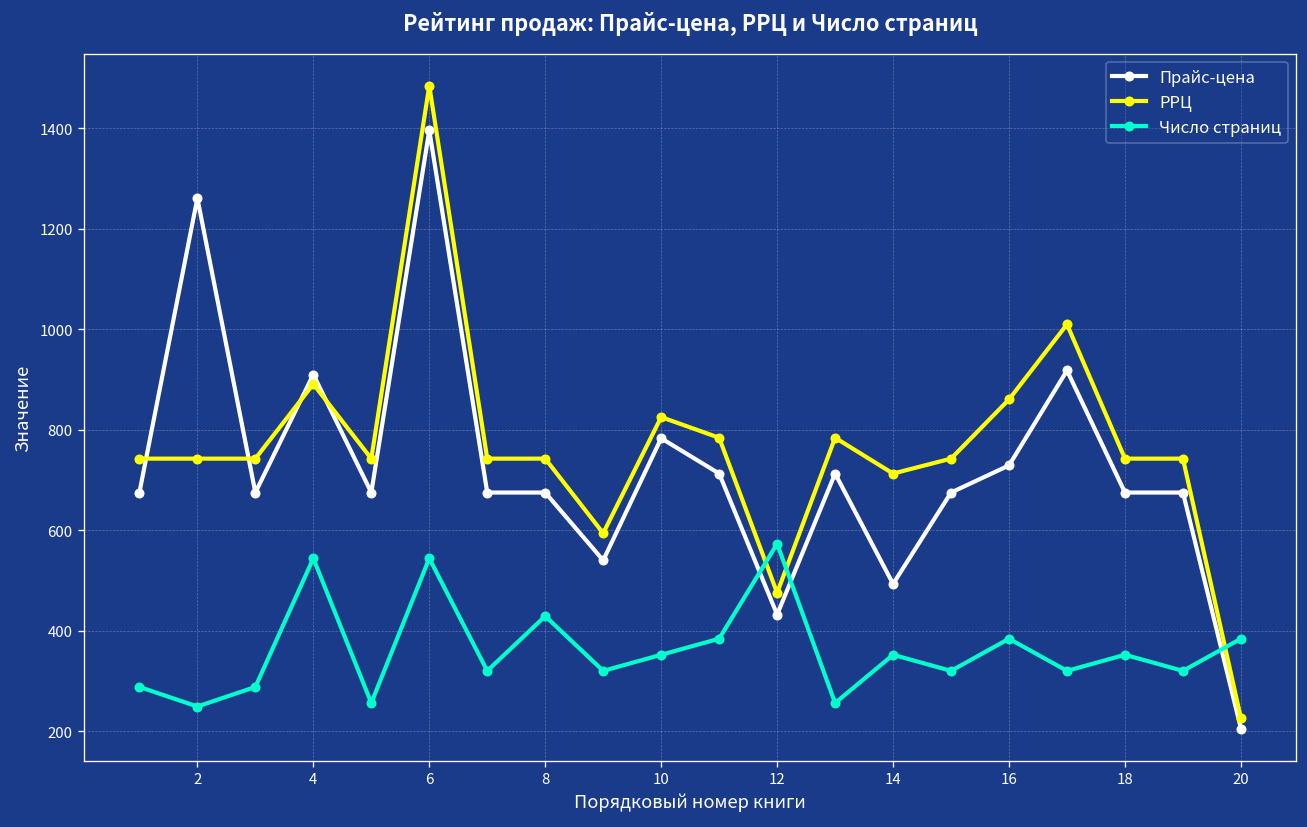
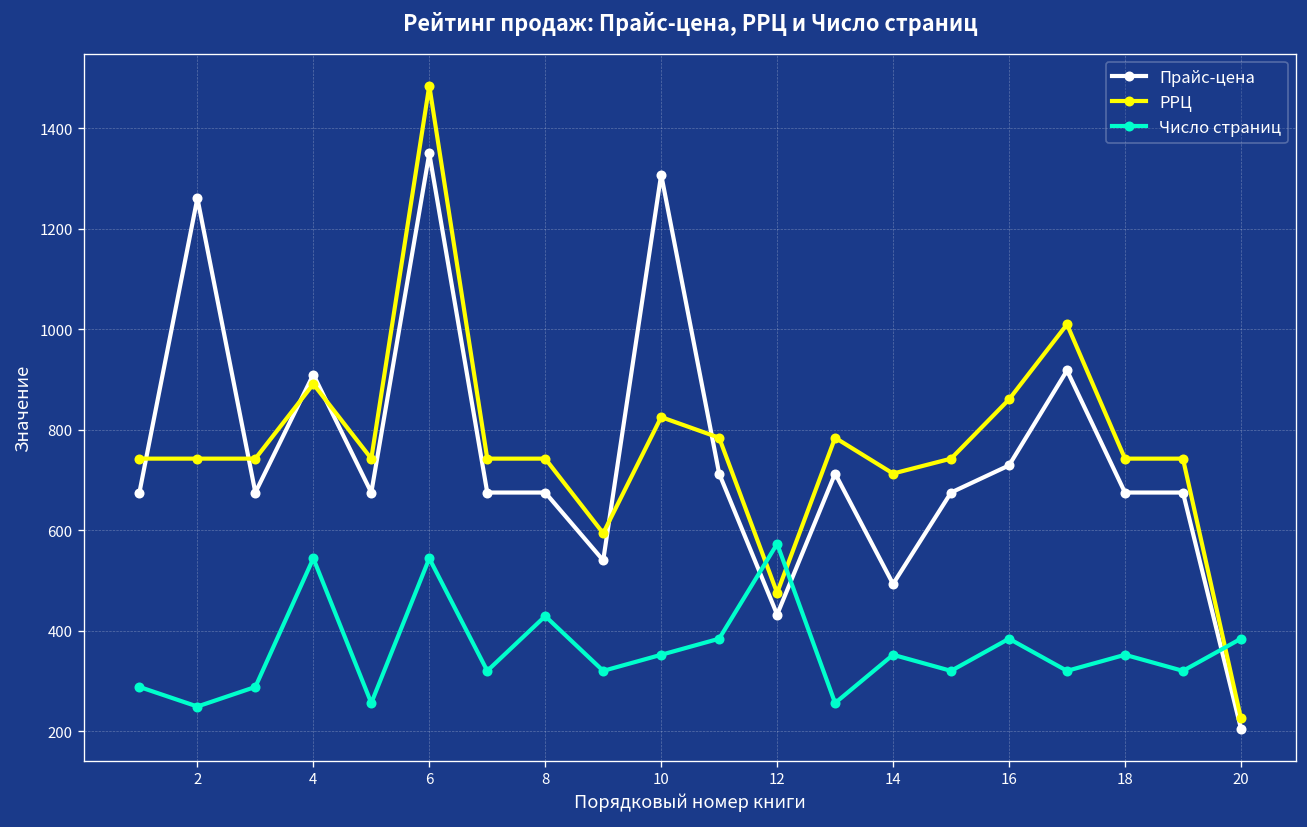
Прайс-цена, 6: 1400 -> 1350
Прайс-цена, 10: 780 -> 1310
